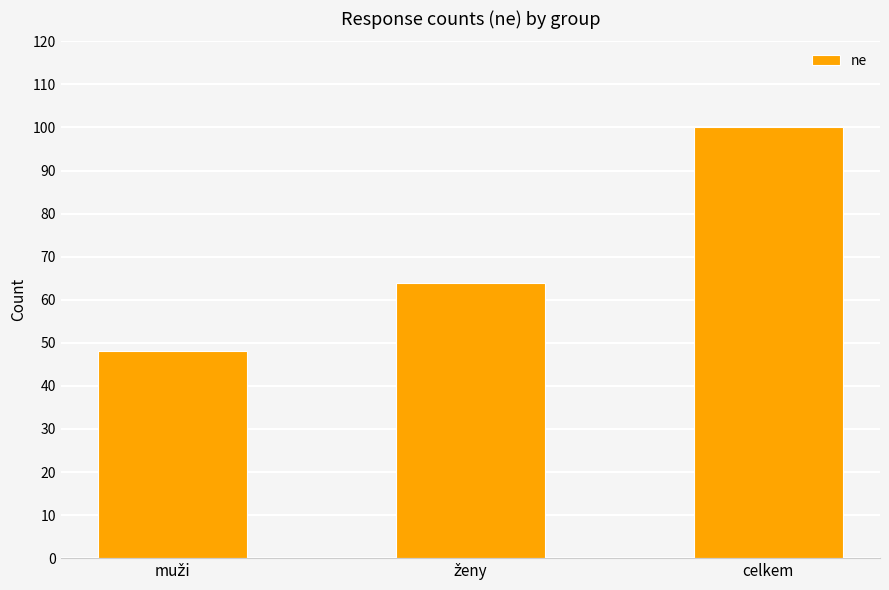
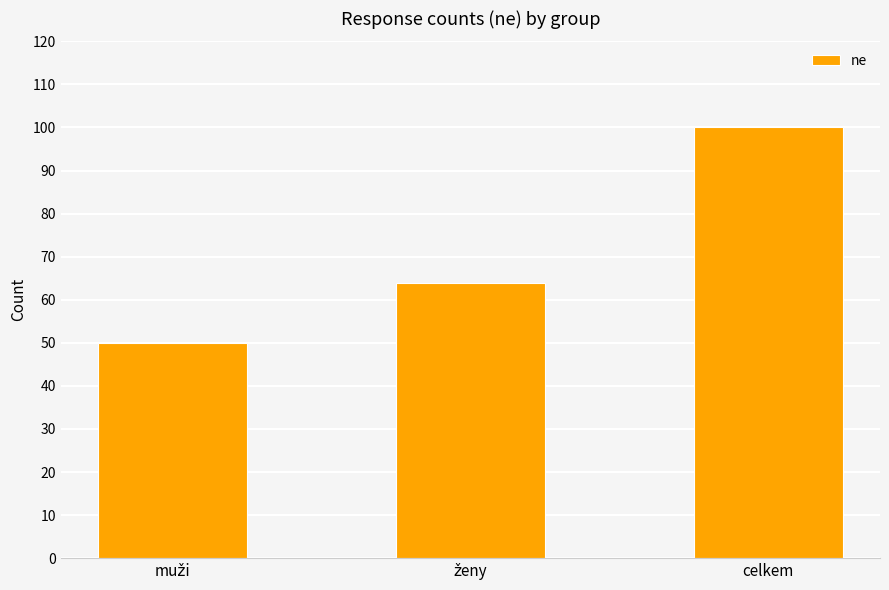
muži: 48 -> 50
